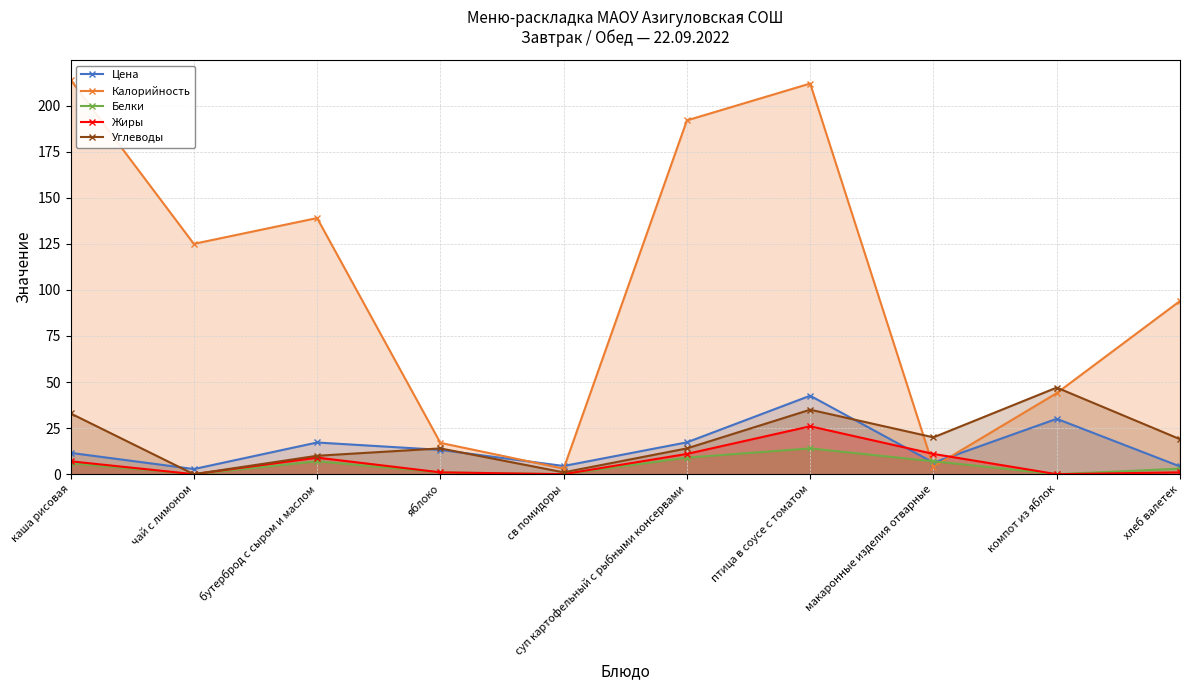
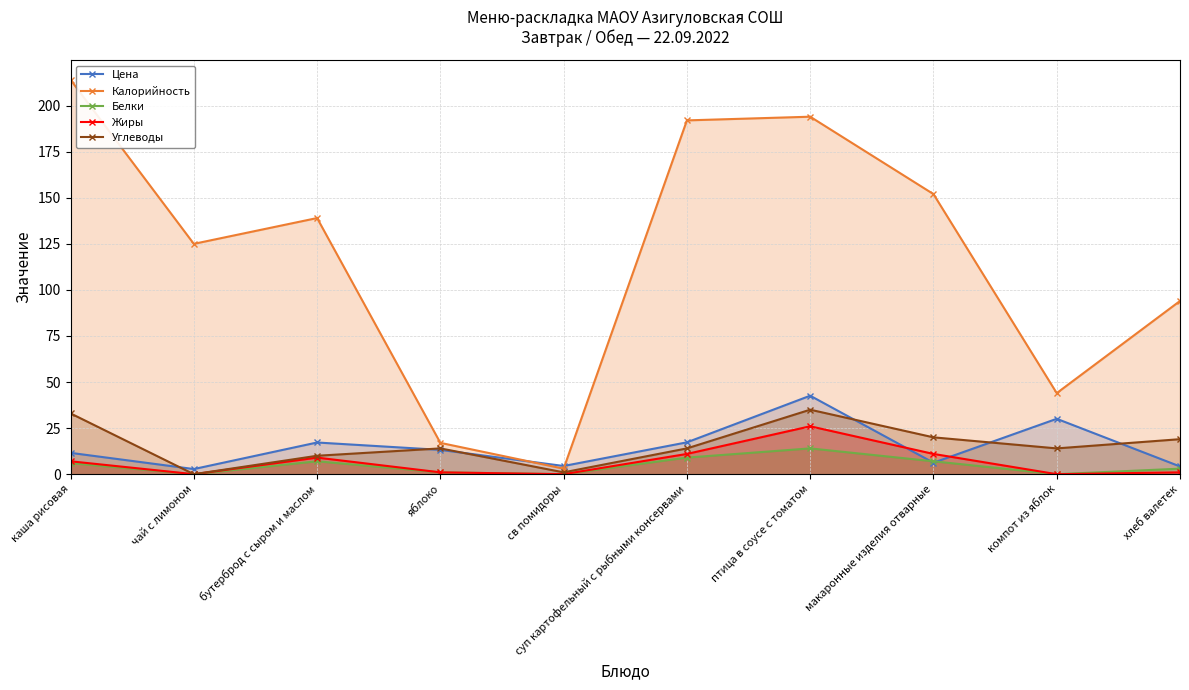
Калорийность, птица в соусе с томатом: 212 -> 194
Калорийность, макаронные изделия отварные: 4 -> 152
Углеводы, компот из яблок: 47 -> 14
